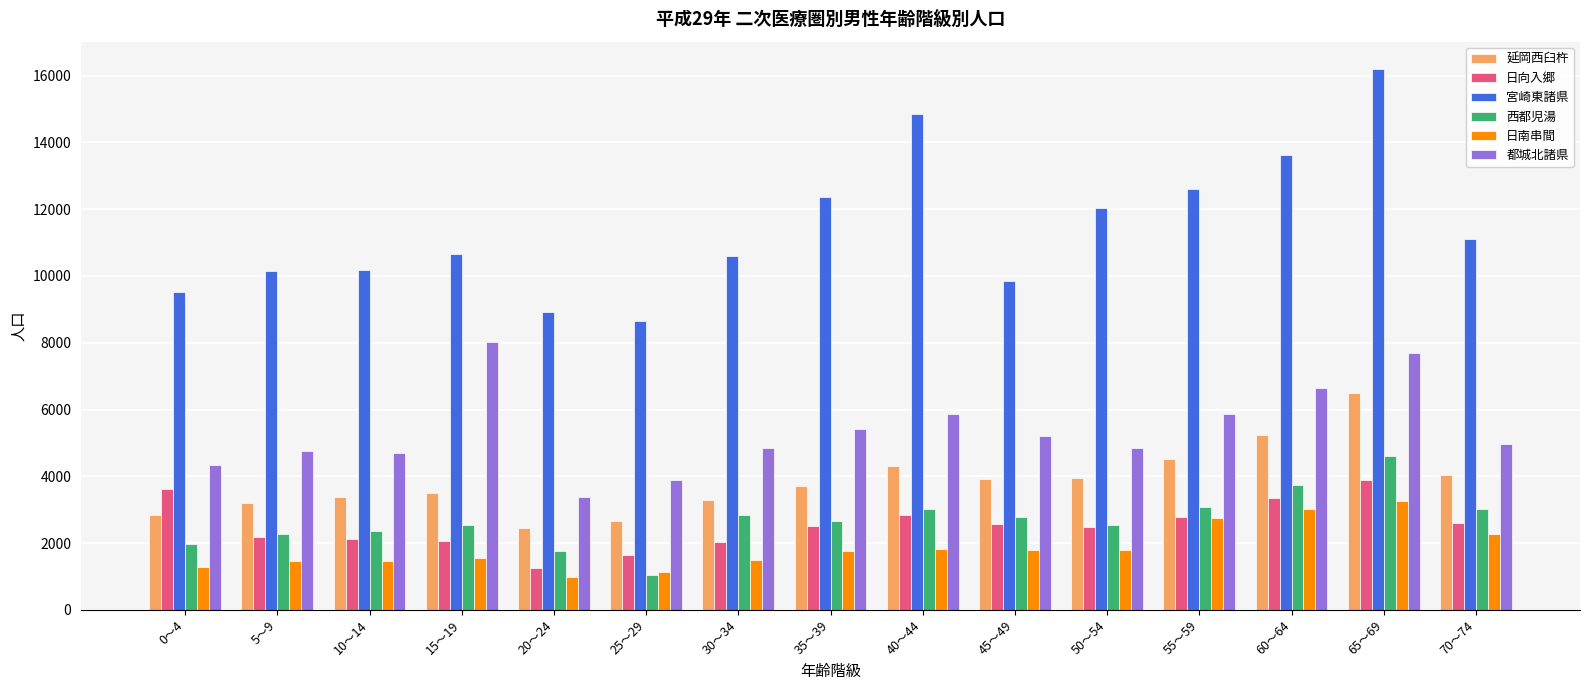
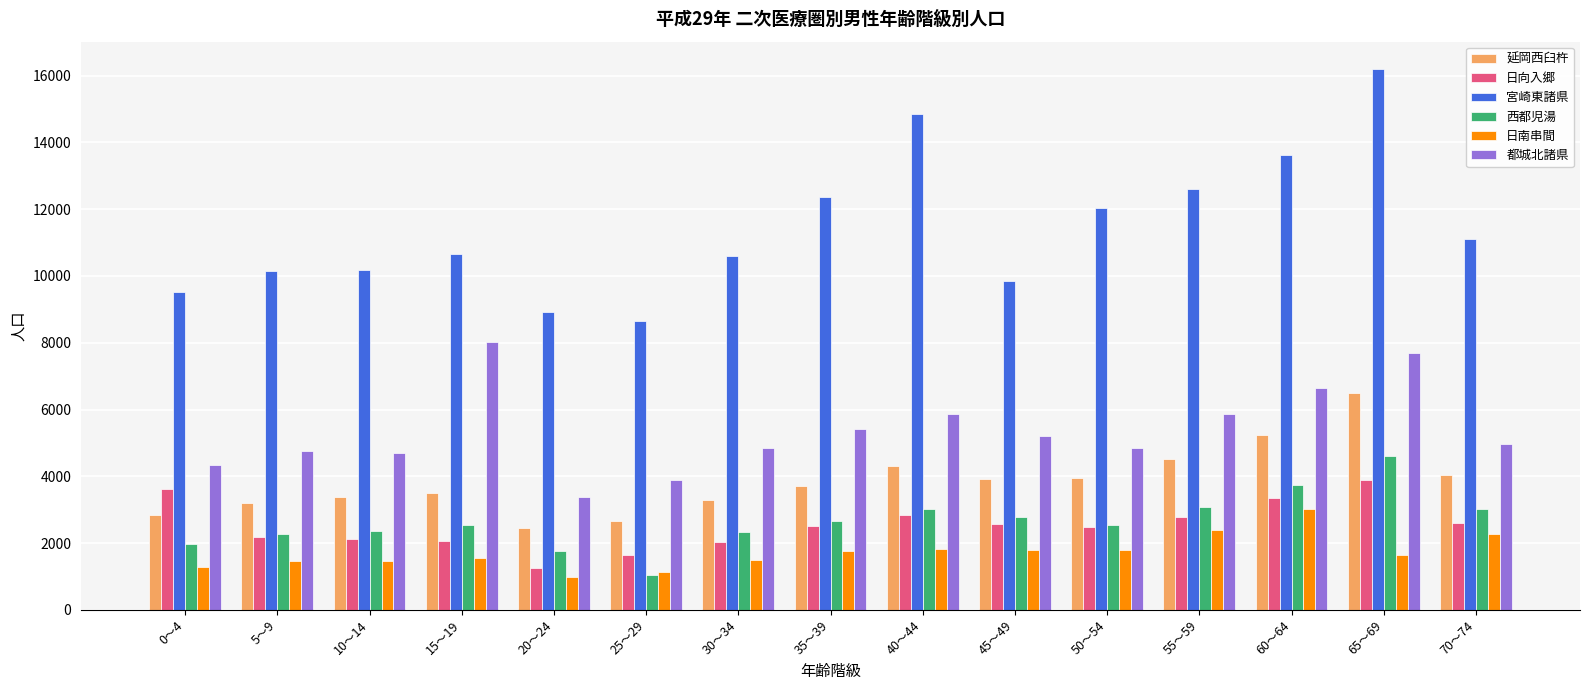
西都児湯, 30～34: 2900 -> 2300
日南串間, 55～59: 2800 -> 2400
日南串間, 65～69: 3200 -> 1600
